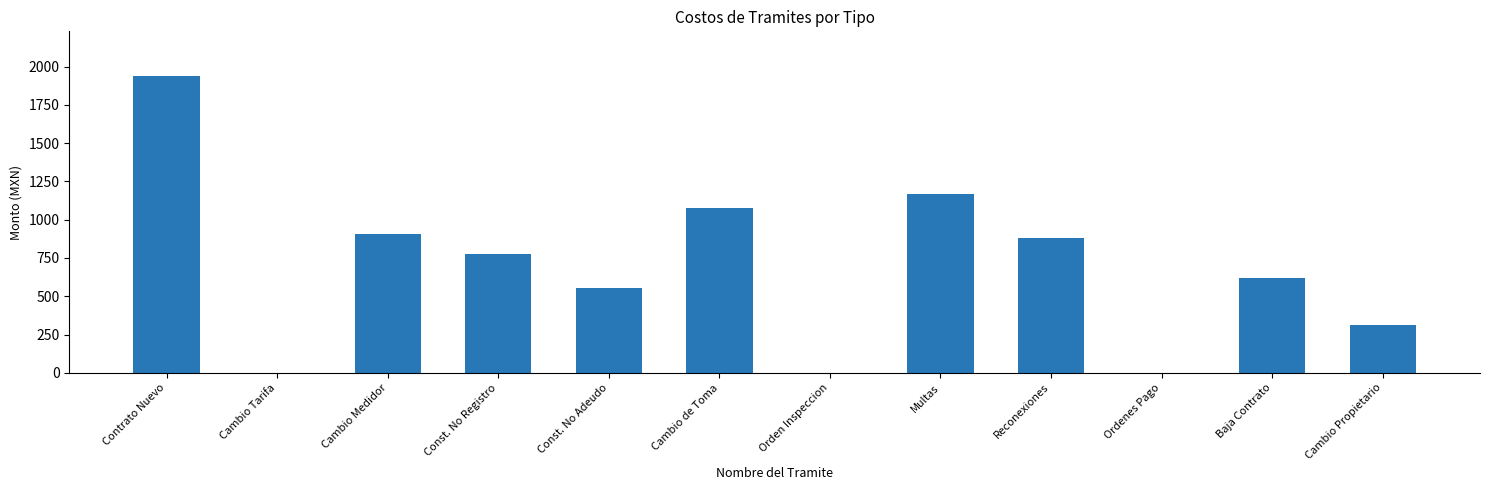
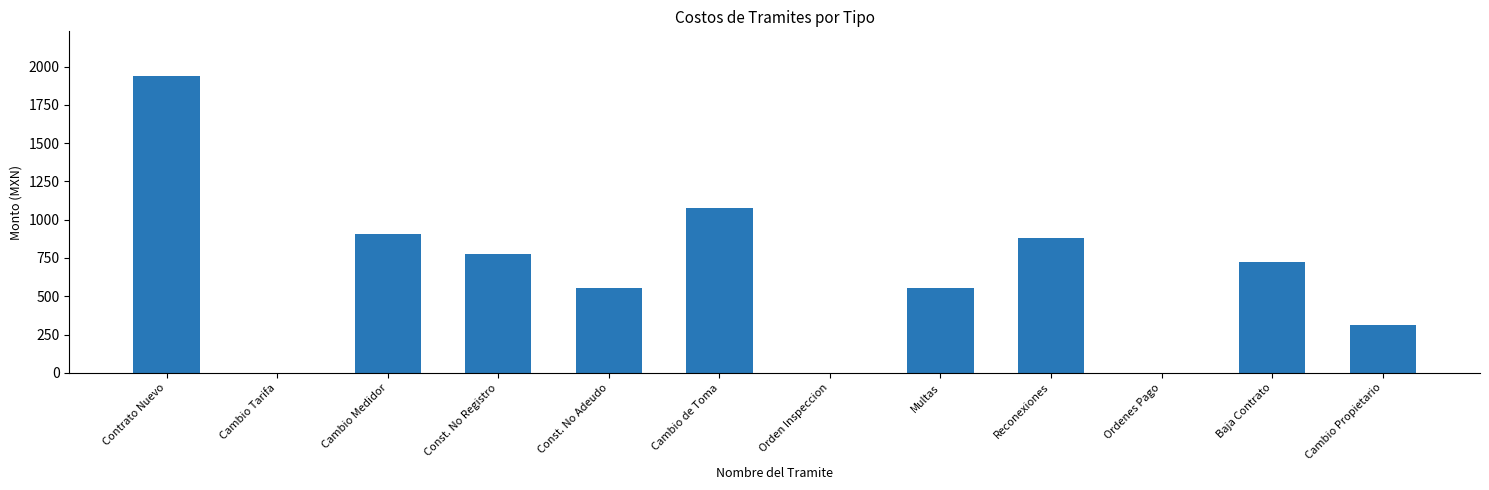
Multas: 1170 -> 550
Baja Contrato: 620 -> 730
